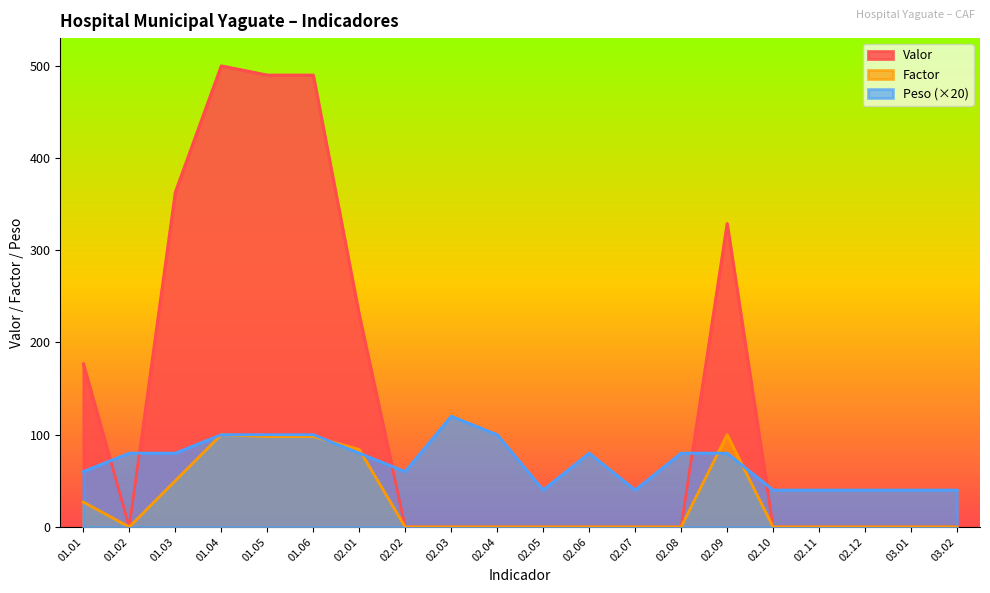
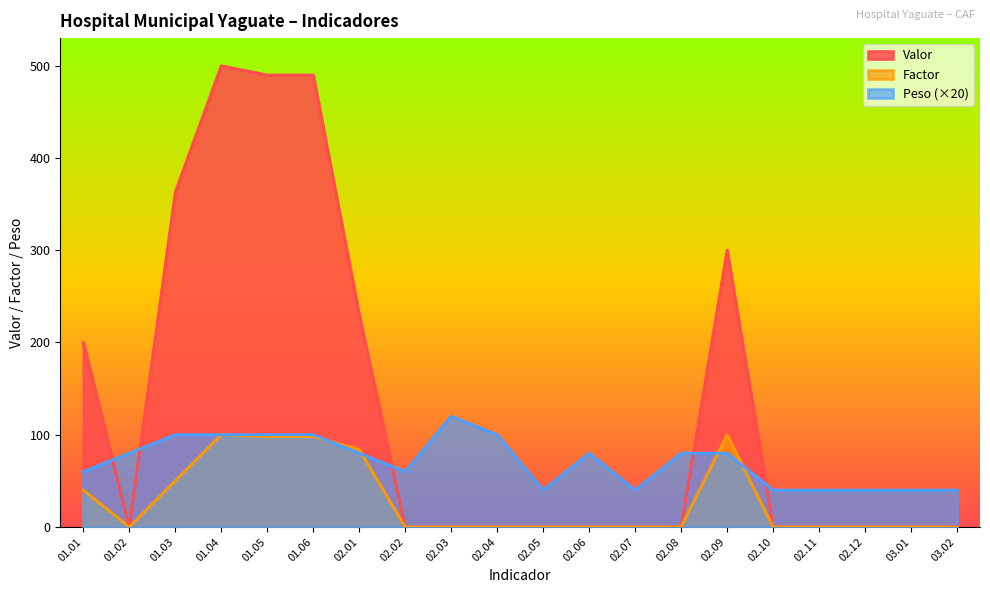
Valor, 01.01: 180 -> 200
Factor, 01.01: 30 -> 40
Peso (×20), 01.03: 80 -> 100
Valor, 02.09: 330 -> 300
